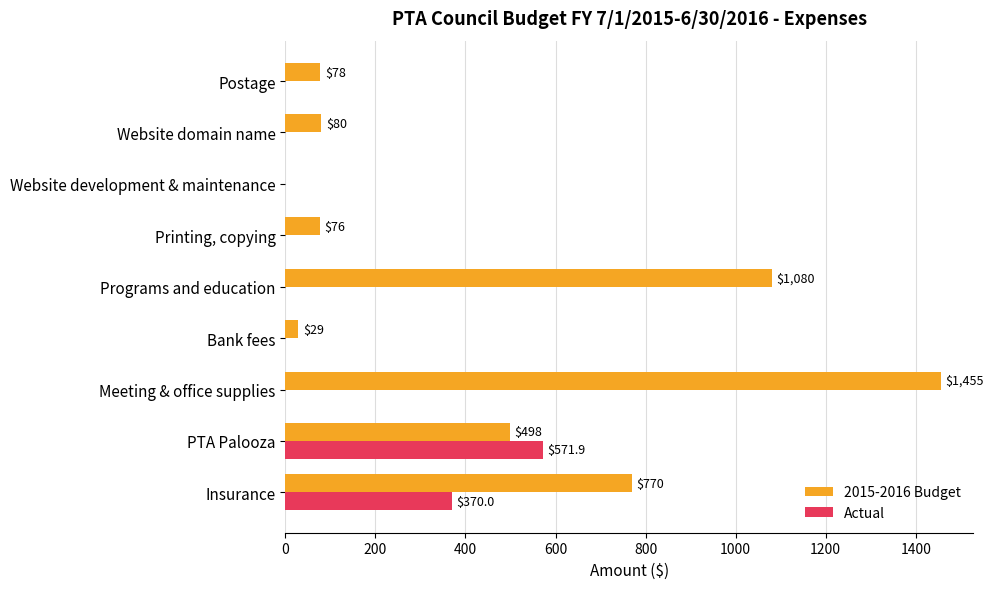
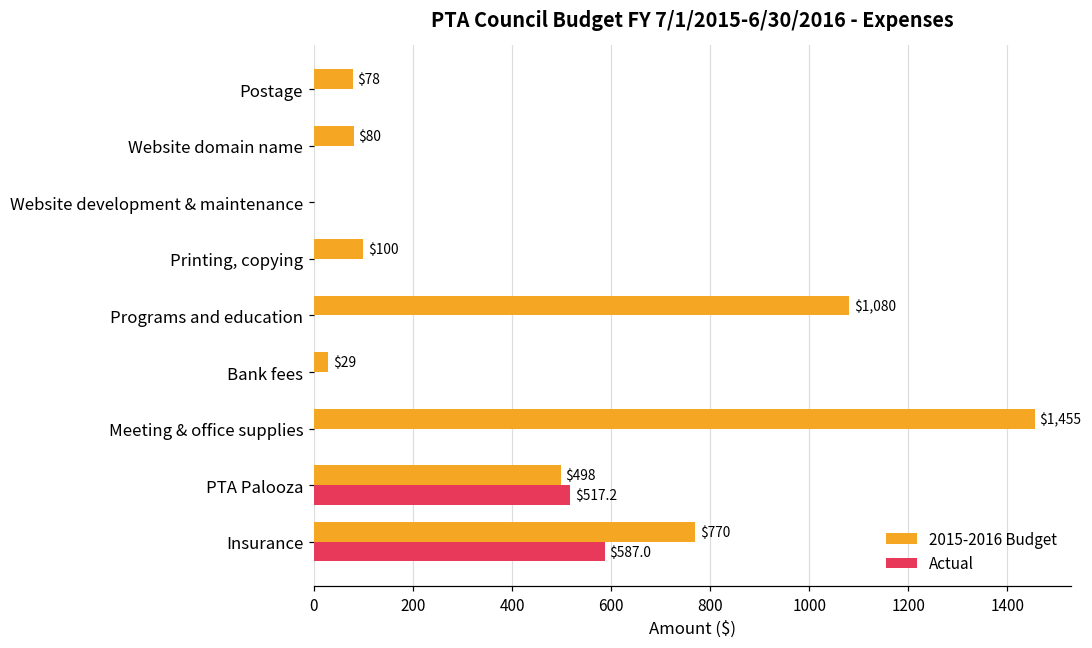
2015-2016 Budget, Printing, copying: $76 -> $100
Actual, PTA Palooza: $571.9 -> $517.2
Actual, Insurance: $370.0 -> $587.0
